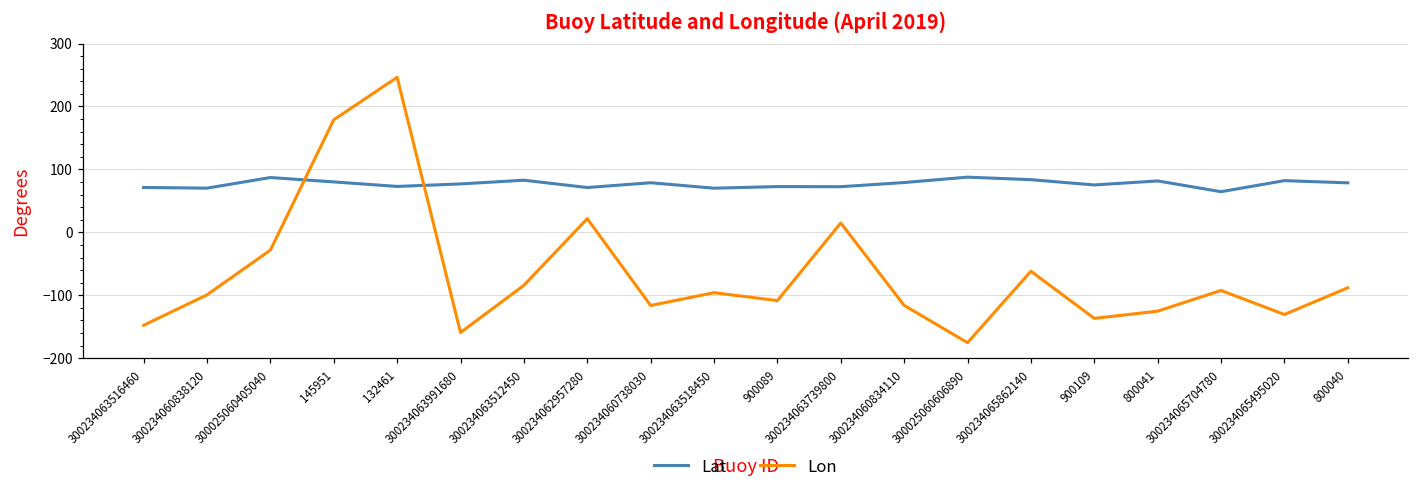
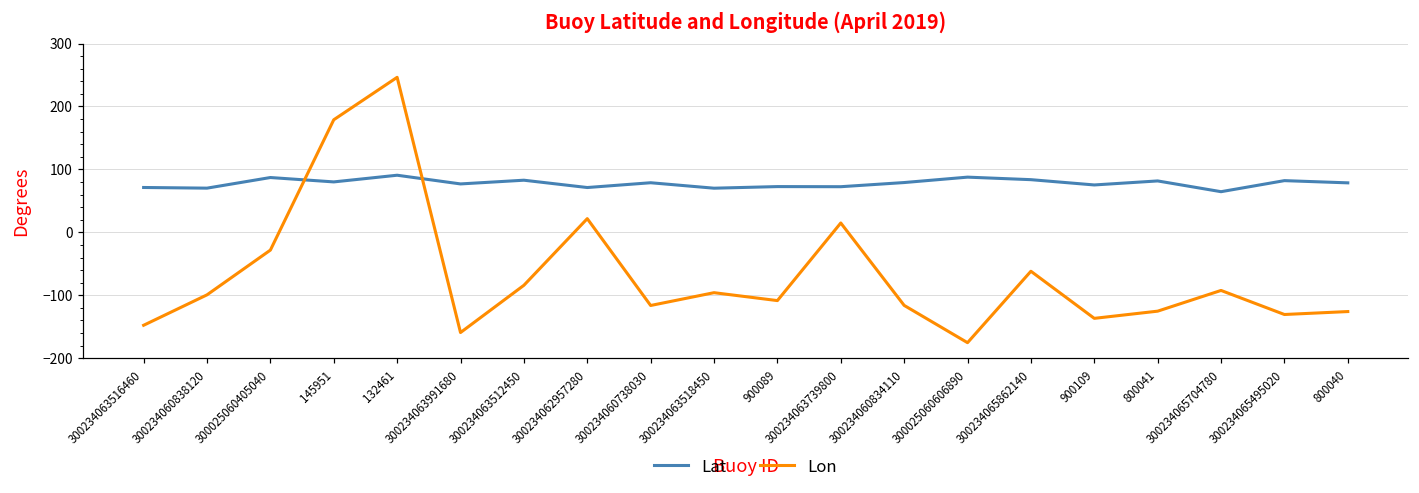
Lat, 132461: 70 -> 90
Lon, 800040: -90 -> -130
